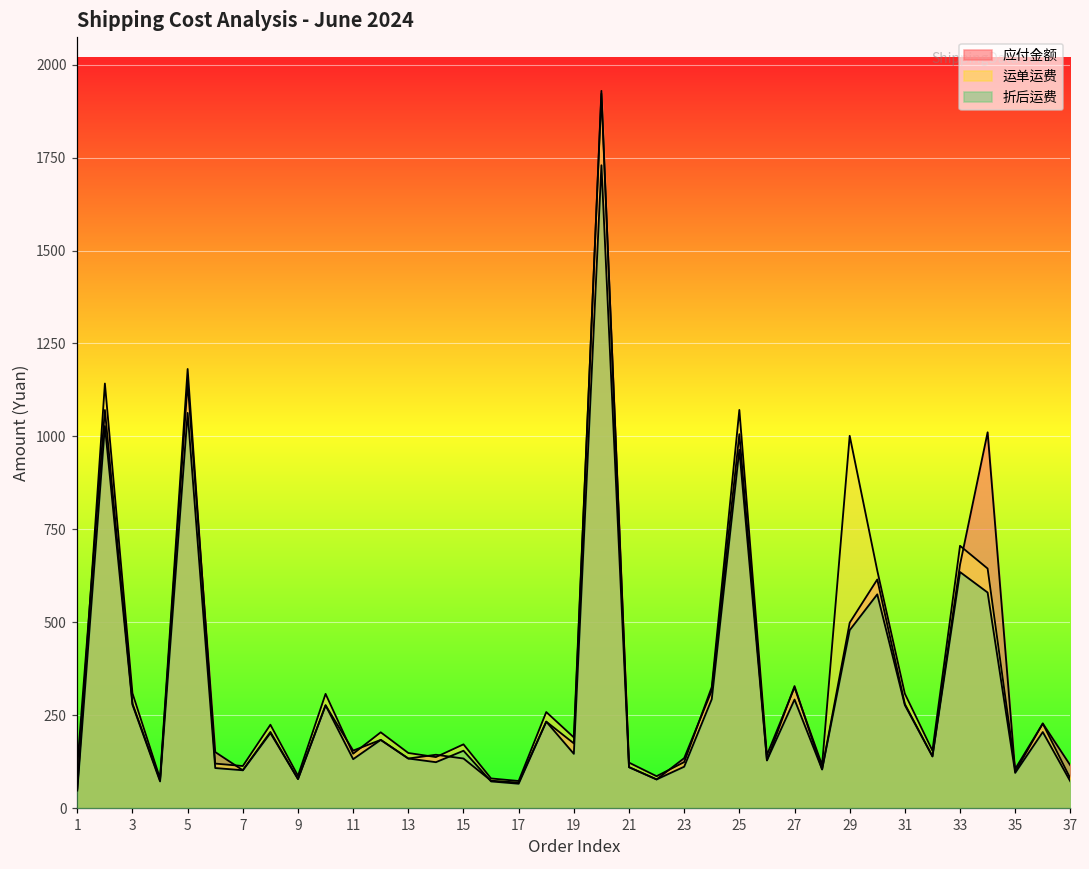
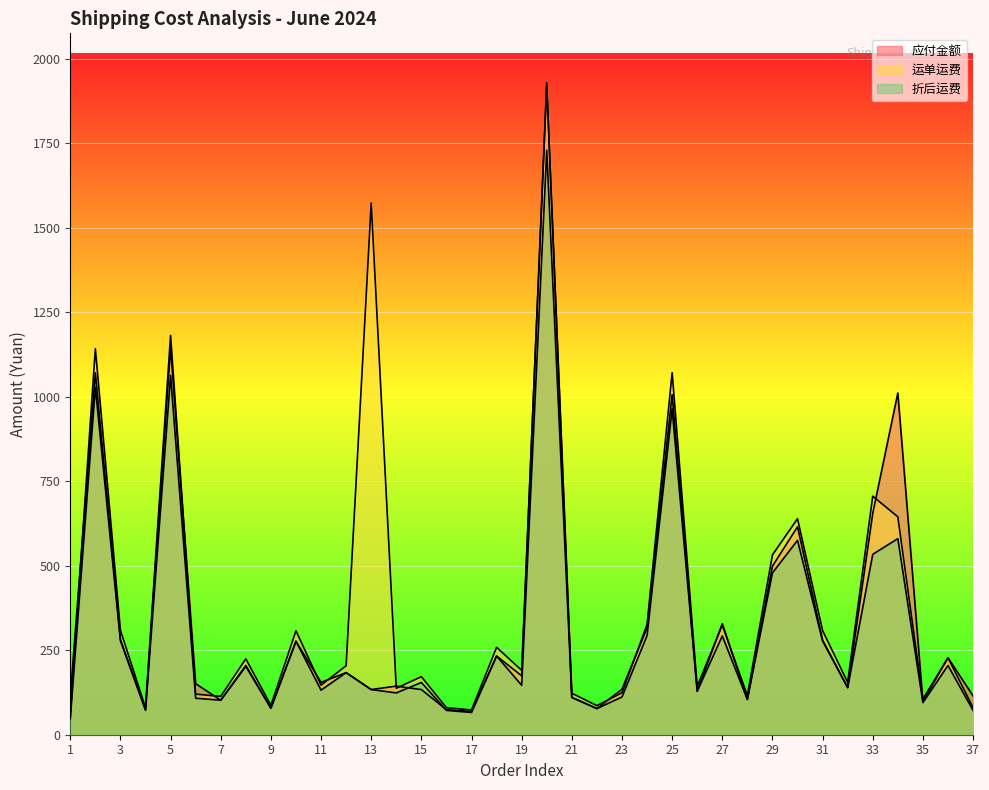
运单运费, 13: 150 -> 1570
运单运费, 29: 1000 -> 530
折后运费, 33: 640 -> 530
